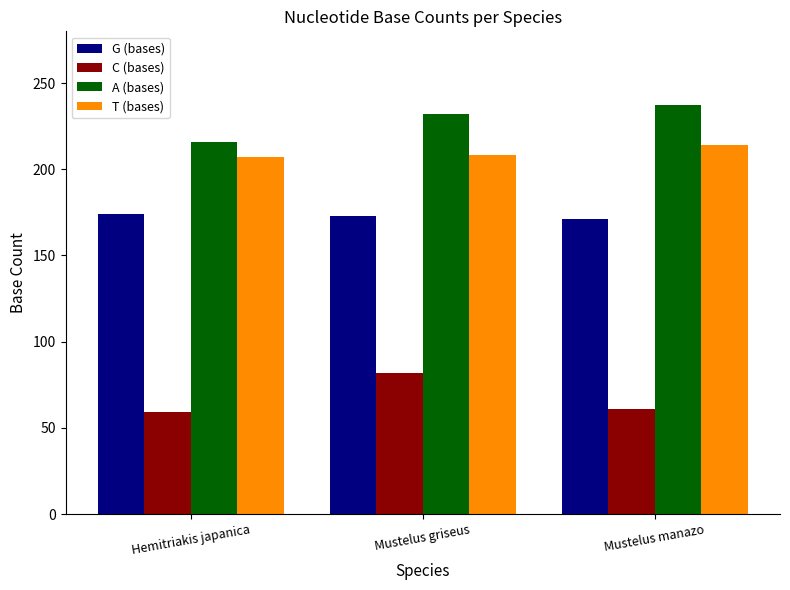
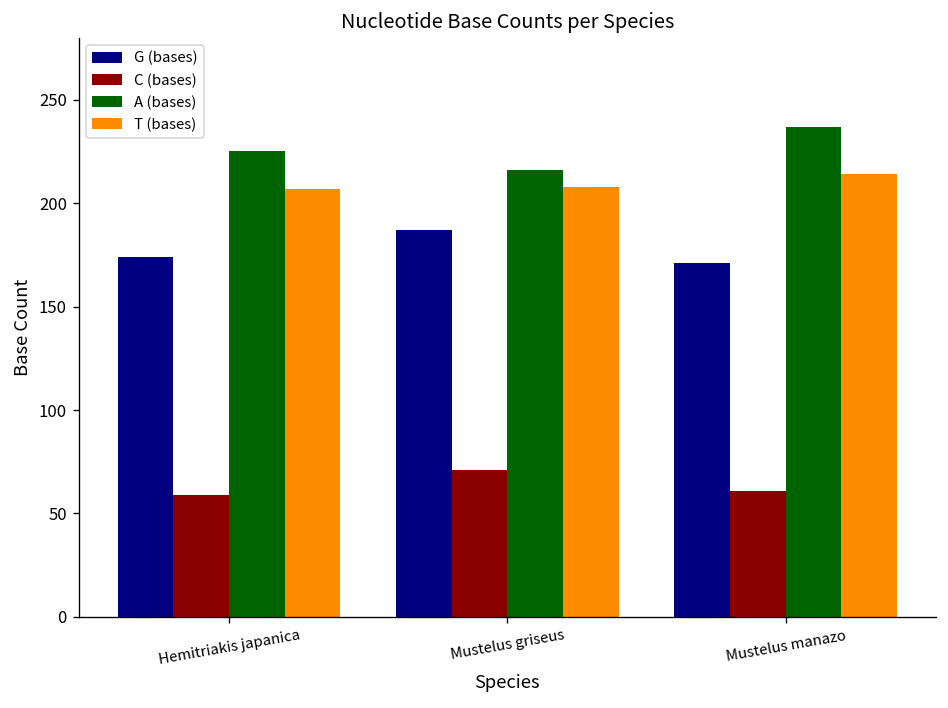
A (bases), Hemitriakis japanica: 216 -> 225
G (bases), Mustelus griseus: 173 -> 187
C (bases), Mustelus griseus: 82 -> 71
A (bases), Mustelus griseus: 232 -> 216
